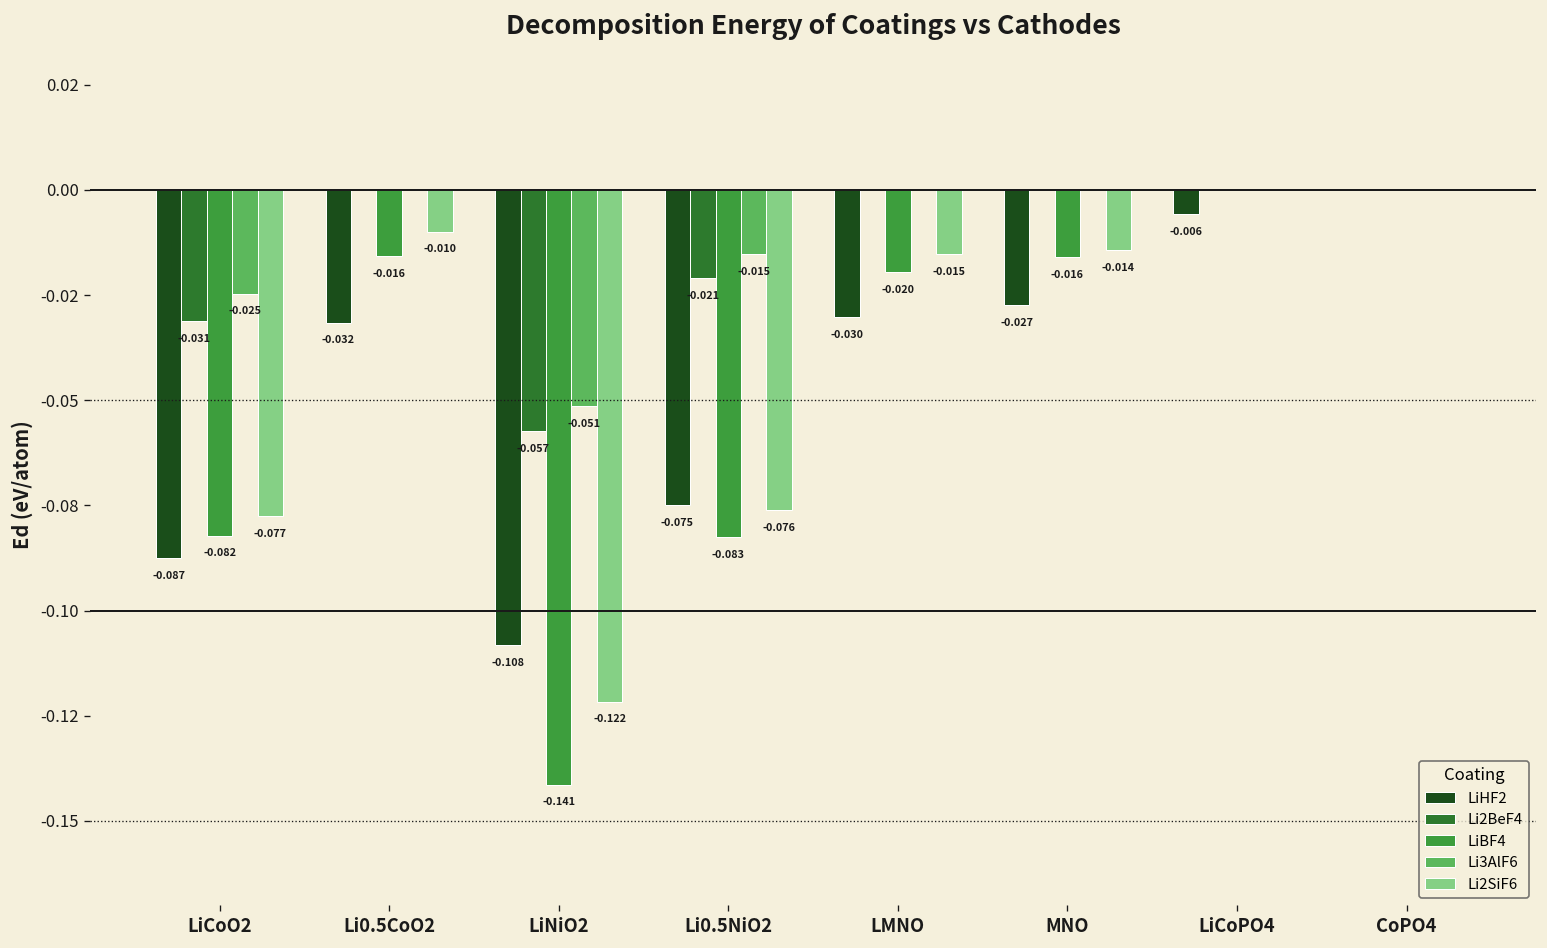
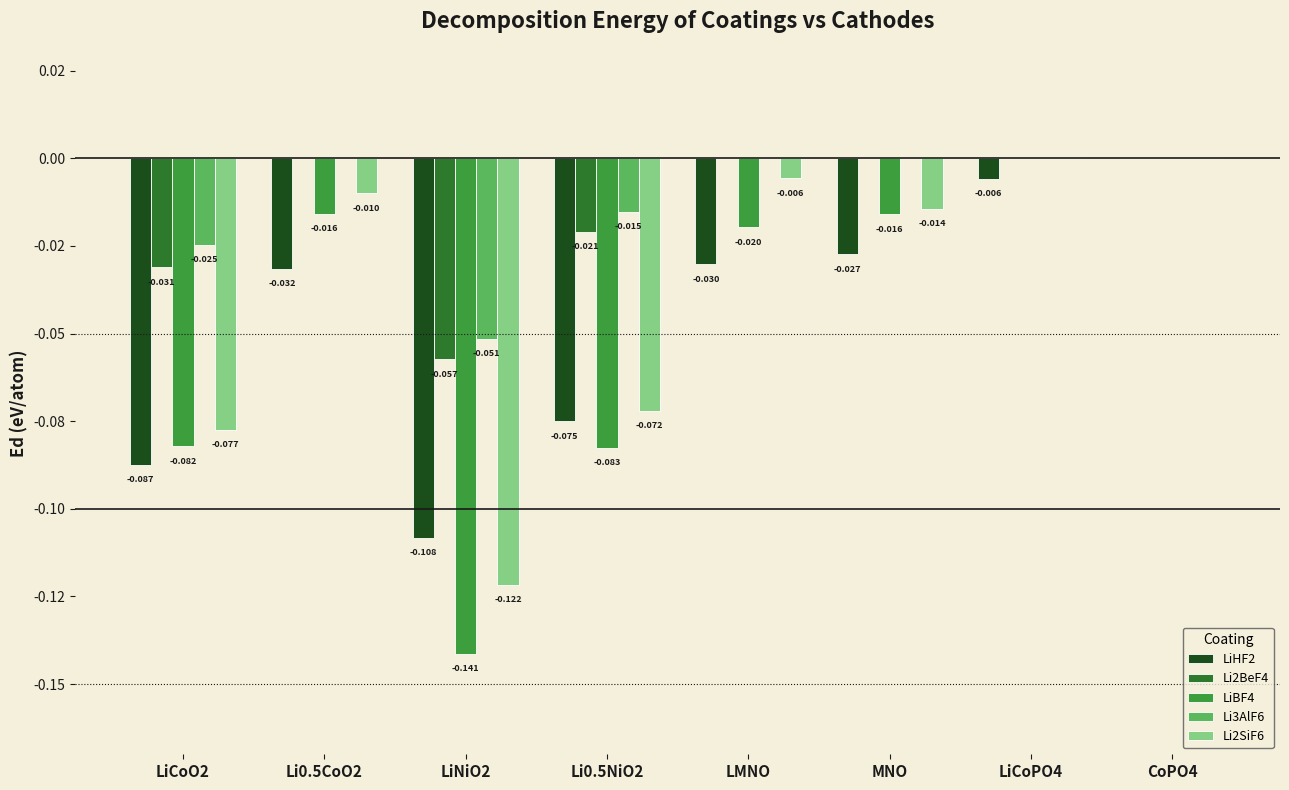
Li2SiF6, Li0.5NiO2: -0.076 -> -0.072
Li2SiF6, LMNO: -0.015 -> -0.006
